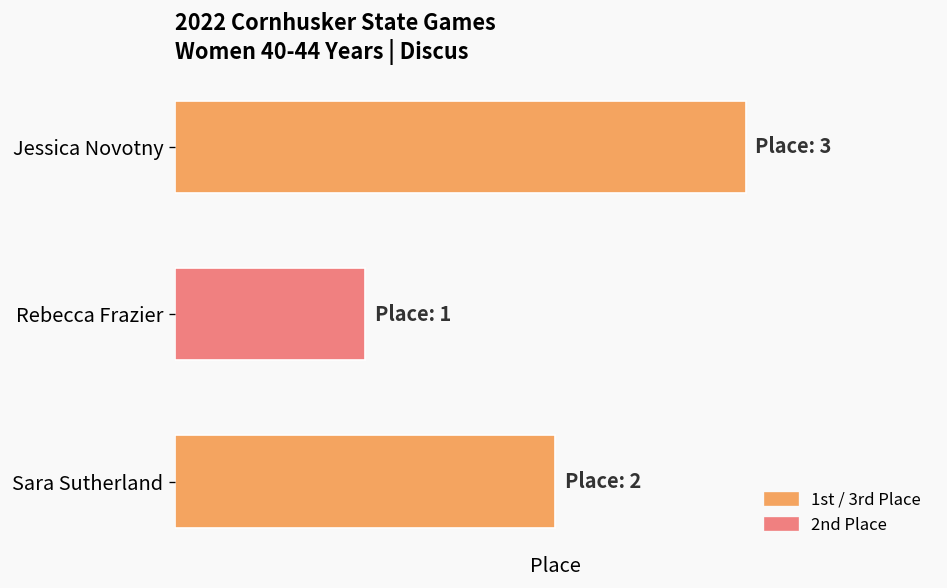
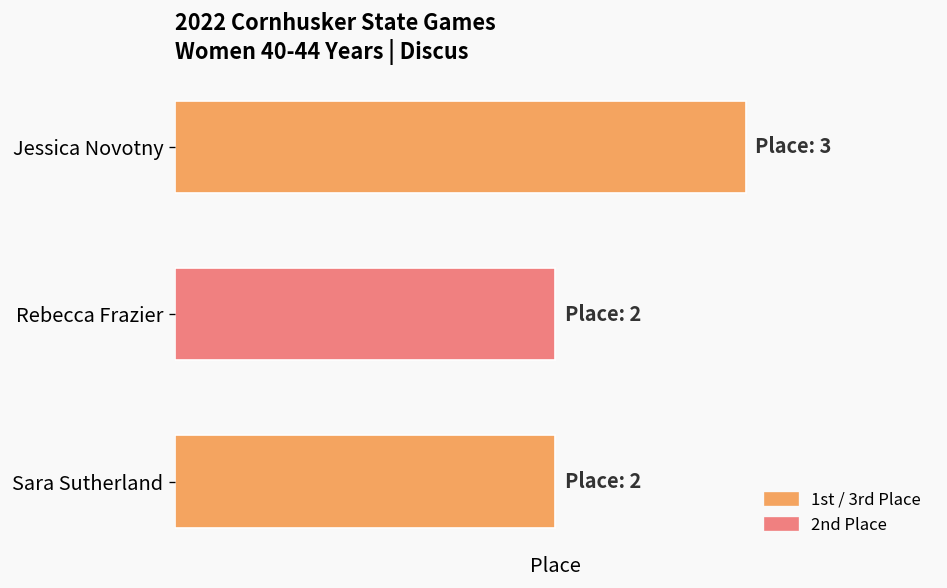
Rebecca Frazier: 1 -> 2
